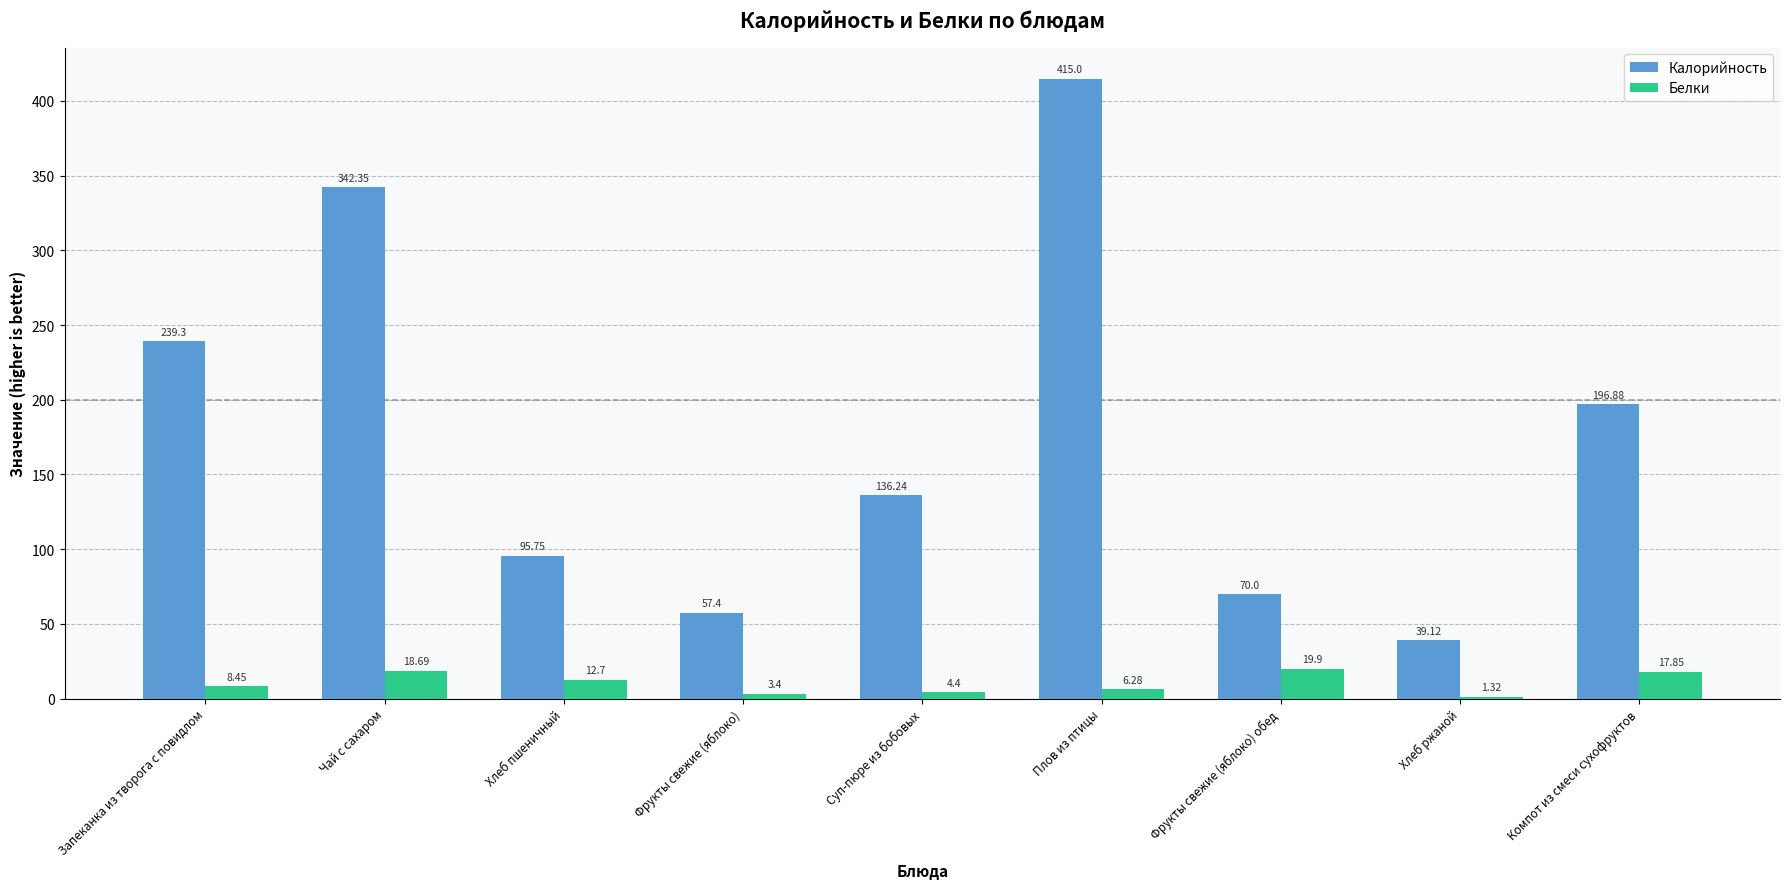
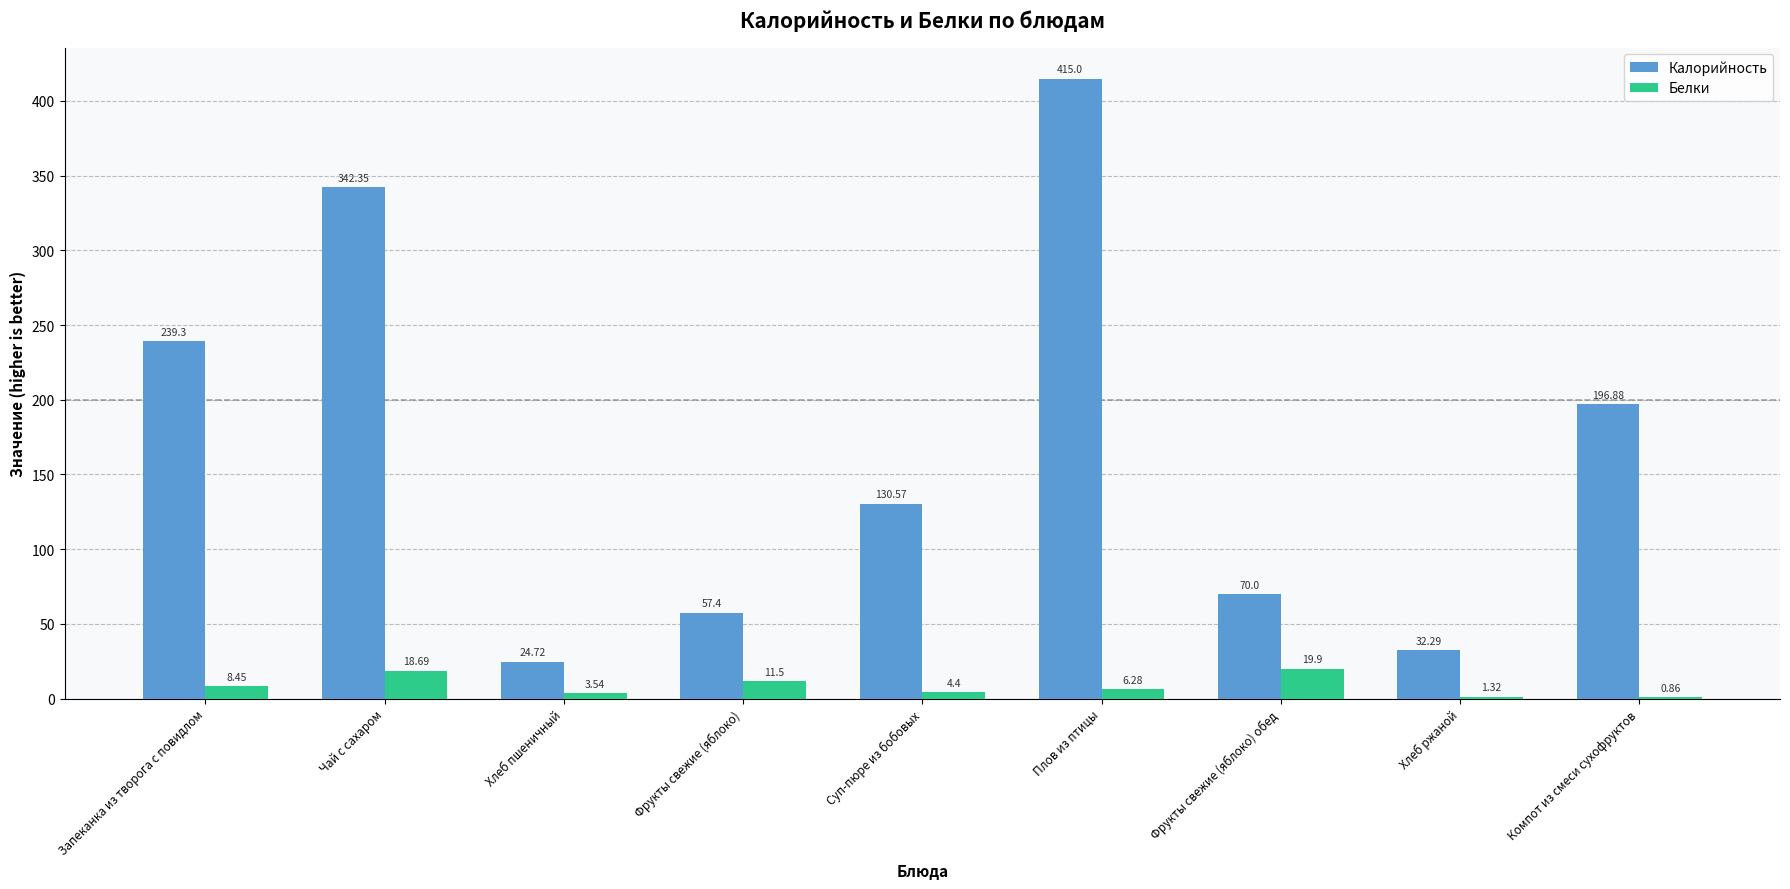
Калорийность, Хлеб пшеничный: 95.75 -> 24.72
Белки, Хлеб пшеничный: 12.7 -> 3.54
Белки, Фрукты свежие (яблоко): 3.4 -> 11.5
Калорийность, Суп-пюре из бобовых: 136.24 -> 130.57
Калорийность, Хлеб ржаной: 39.12 -> 32.29
Белки, Компот из смеси сухофруктов: 17.85 -> 0.86
